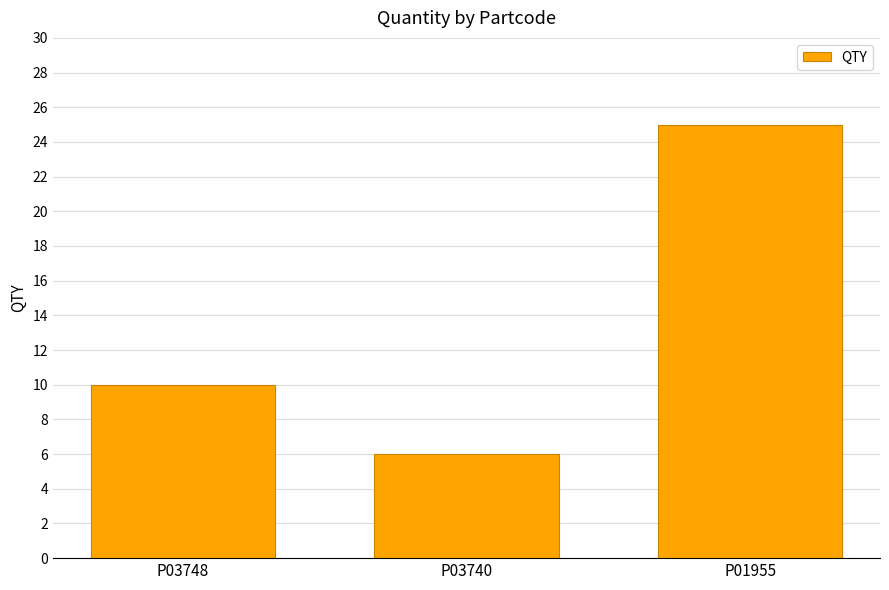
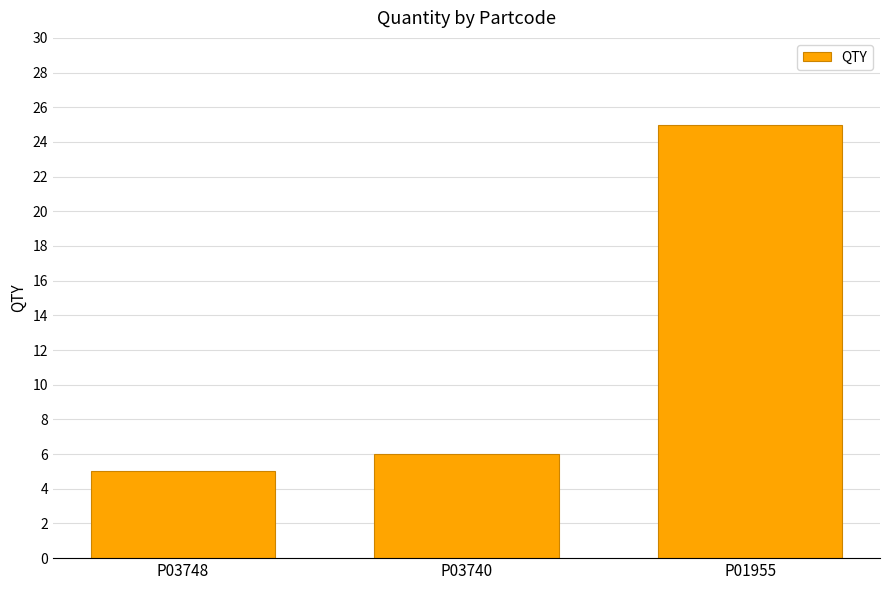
P03748: 10 -> 5
